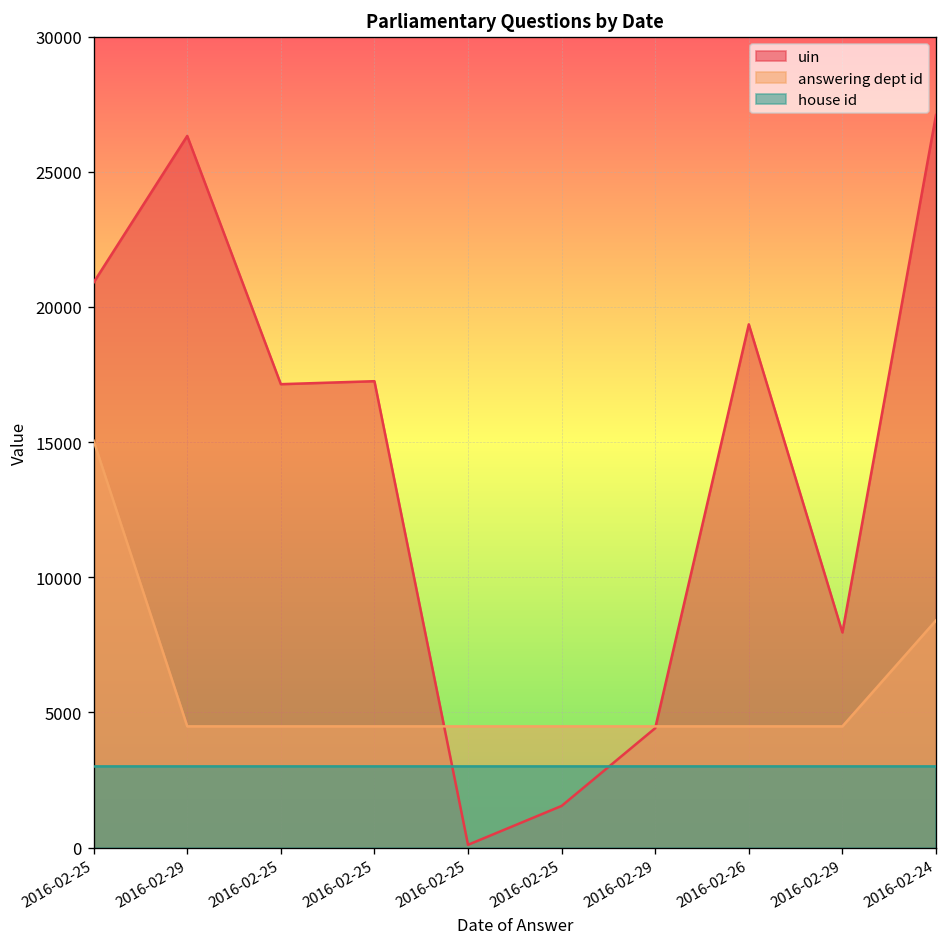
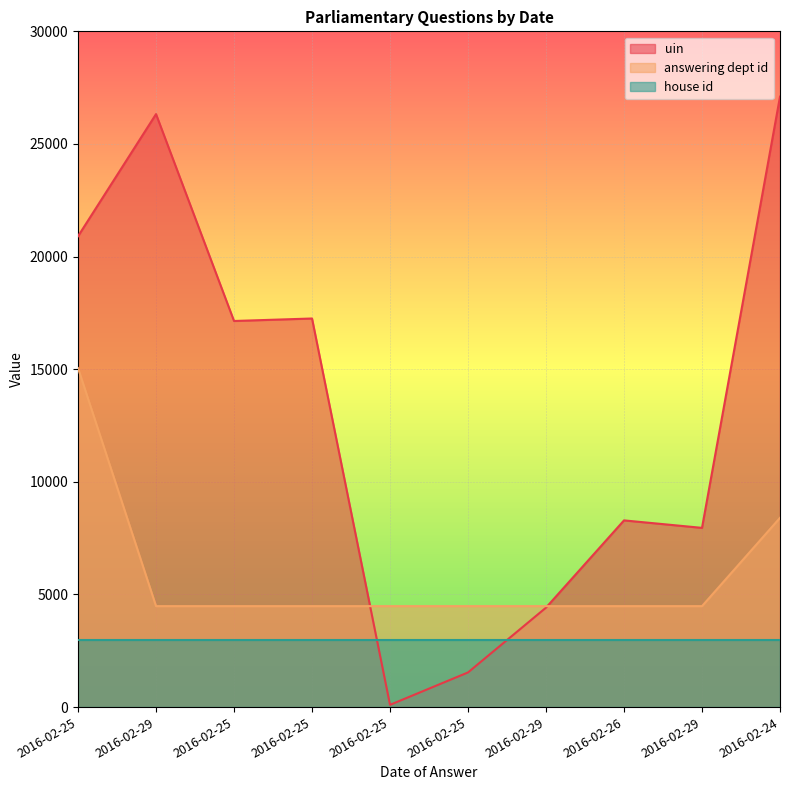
uin, 2016-02-26: 19400 -> 8300
